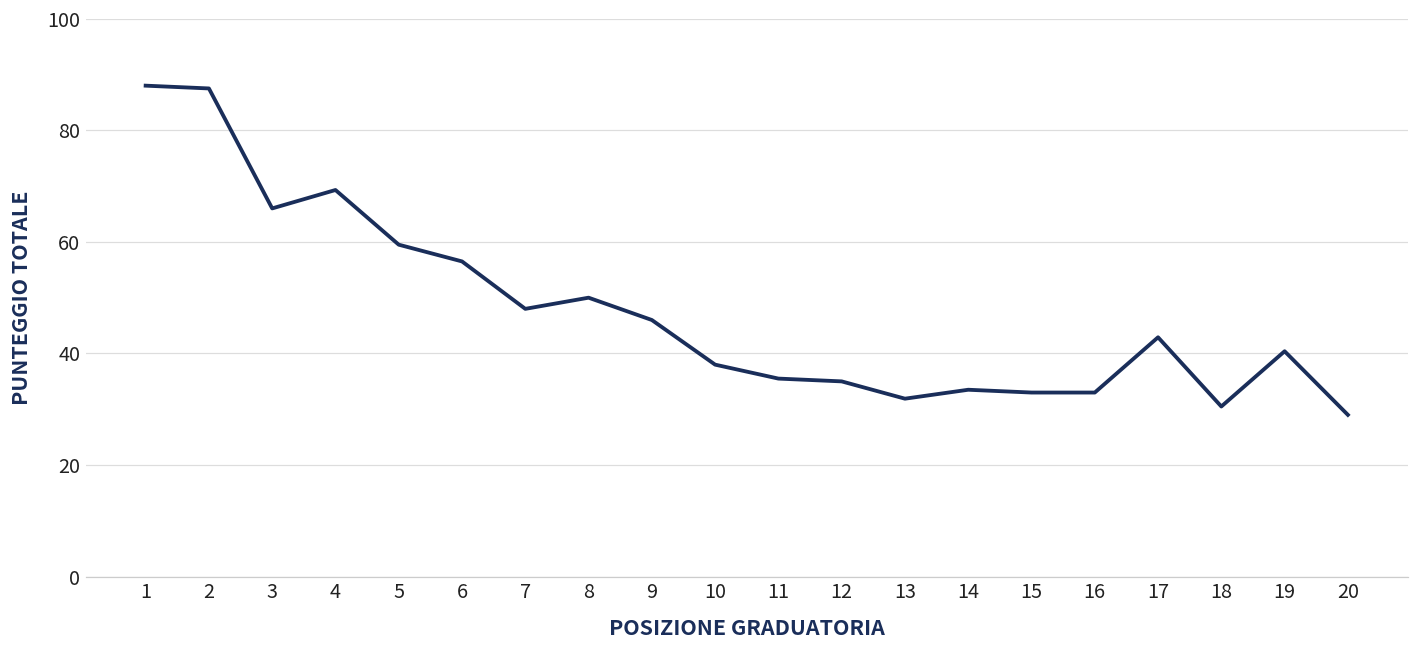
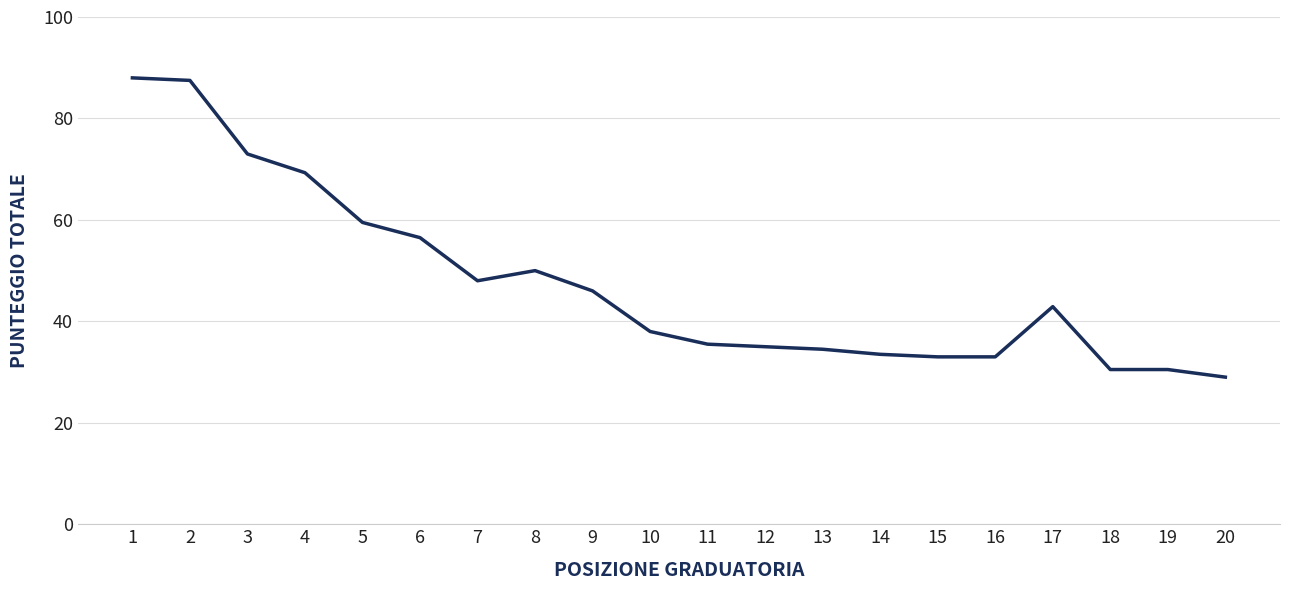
3: 66 -> 73
13: 32 -> 35
19: 40 -> 31
